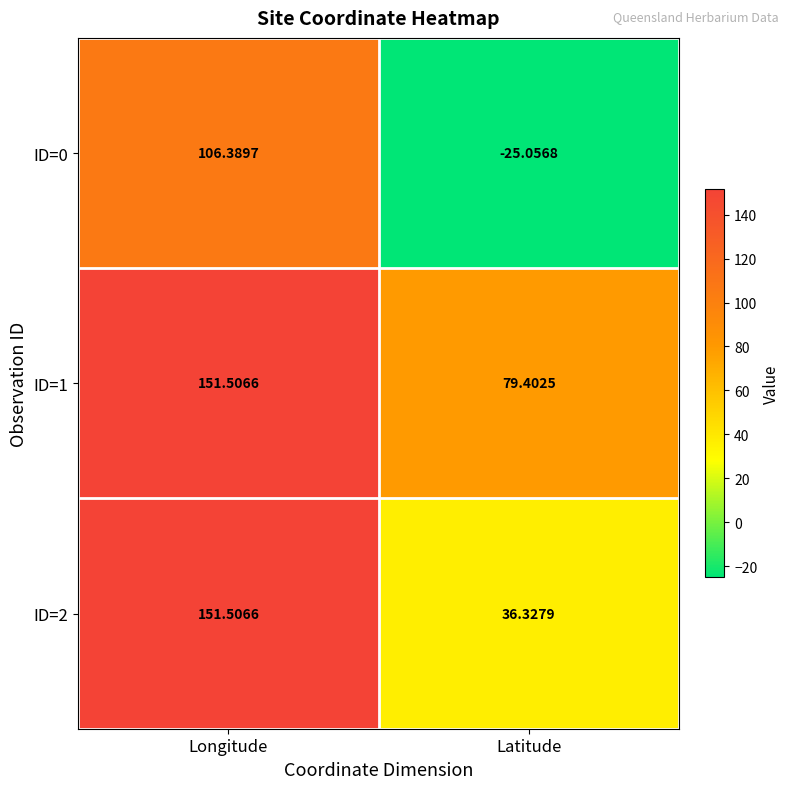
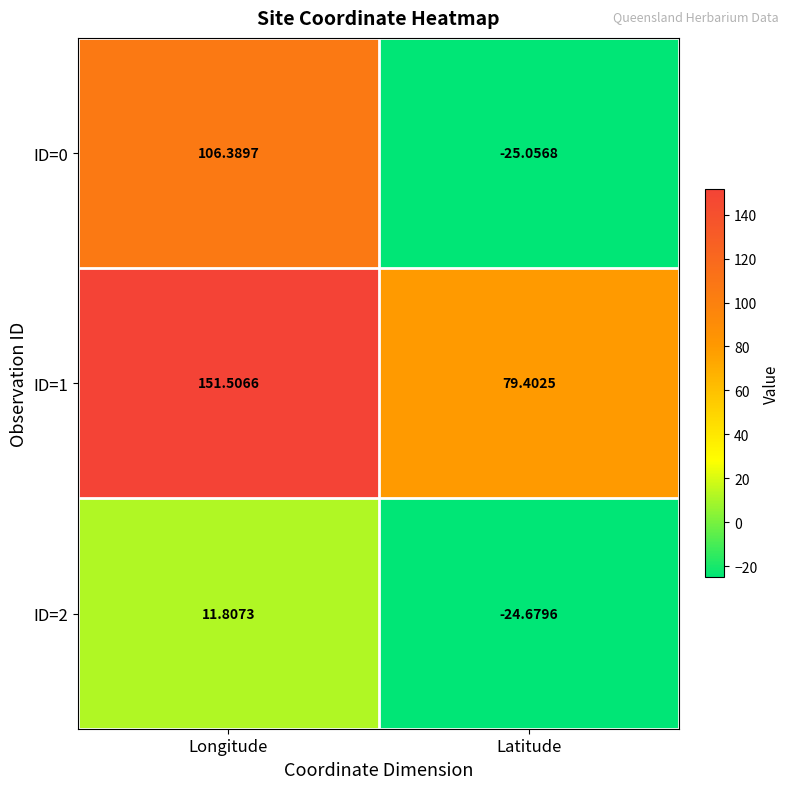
ID=2, Longitude: 151.5066 -> 11.8073
ID=2, Latitude: 36.3279 -> -24.6796
